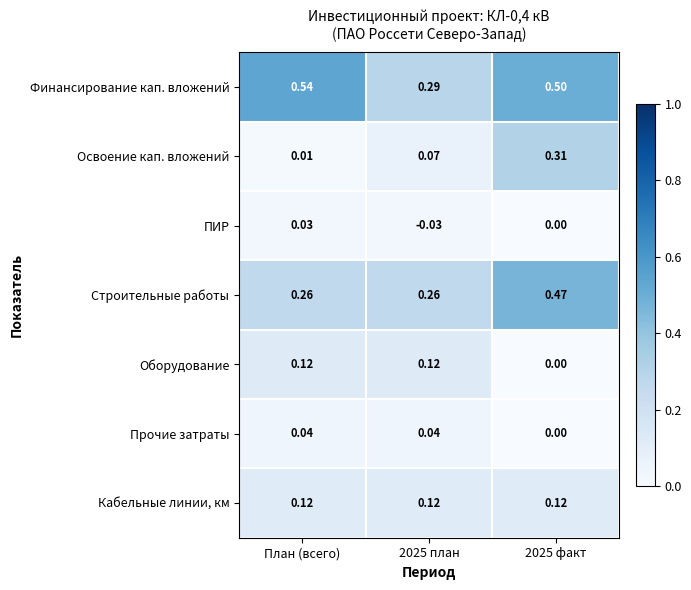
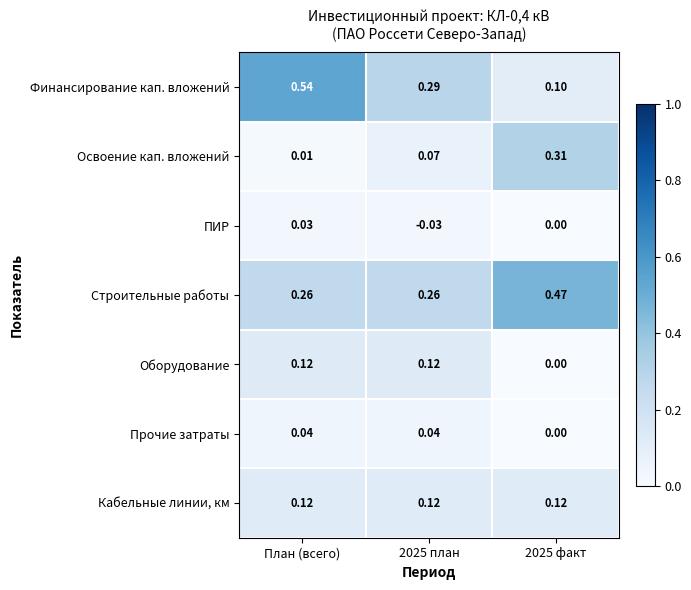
Финансирование кап. вложений, 2025 факт: 0.50 -> 0.10
